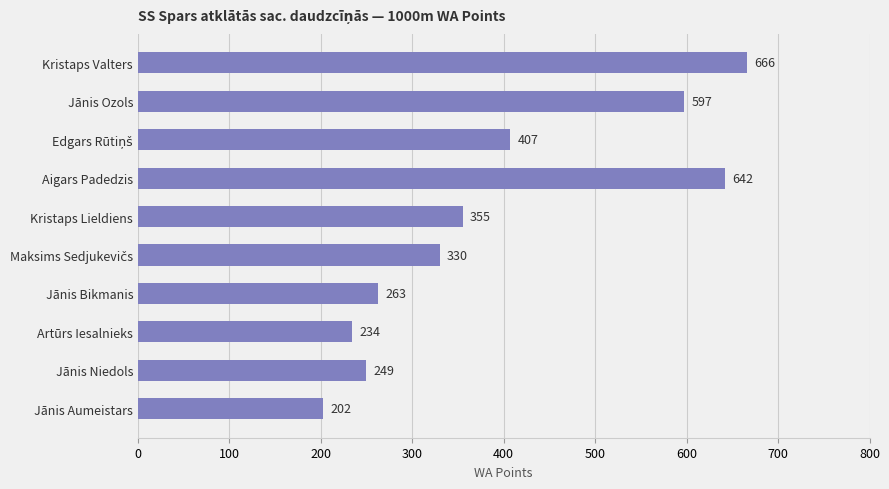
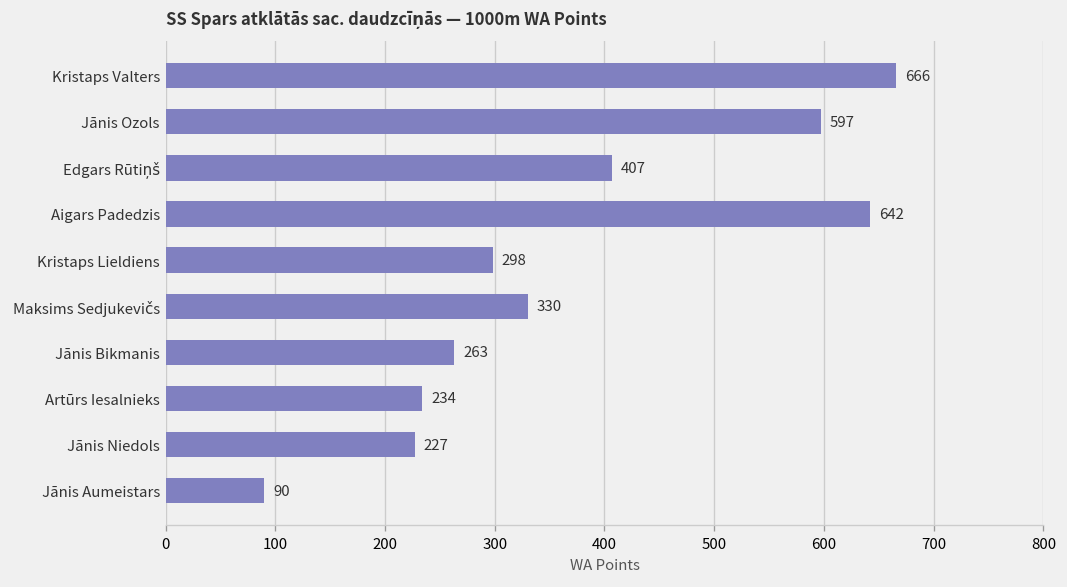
Kristaps Lieldiens: 355 -> 298
Jānis Niedols: 249 -> 227
Jānis Aumeistars: 202 -> 90
